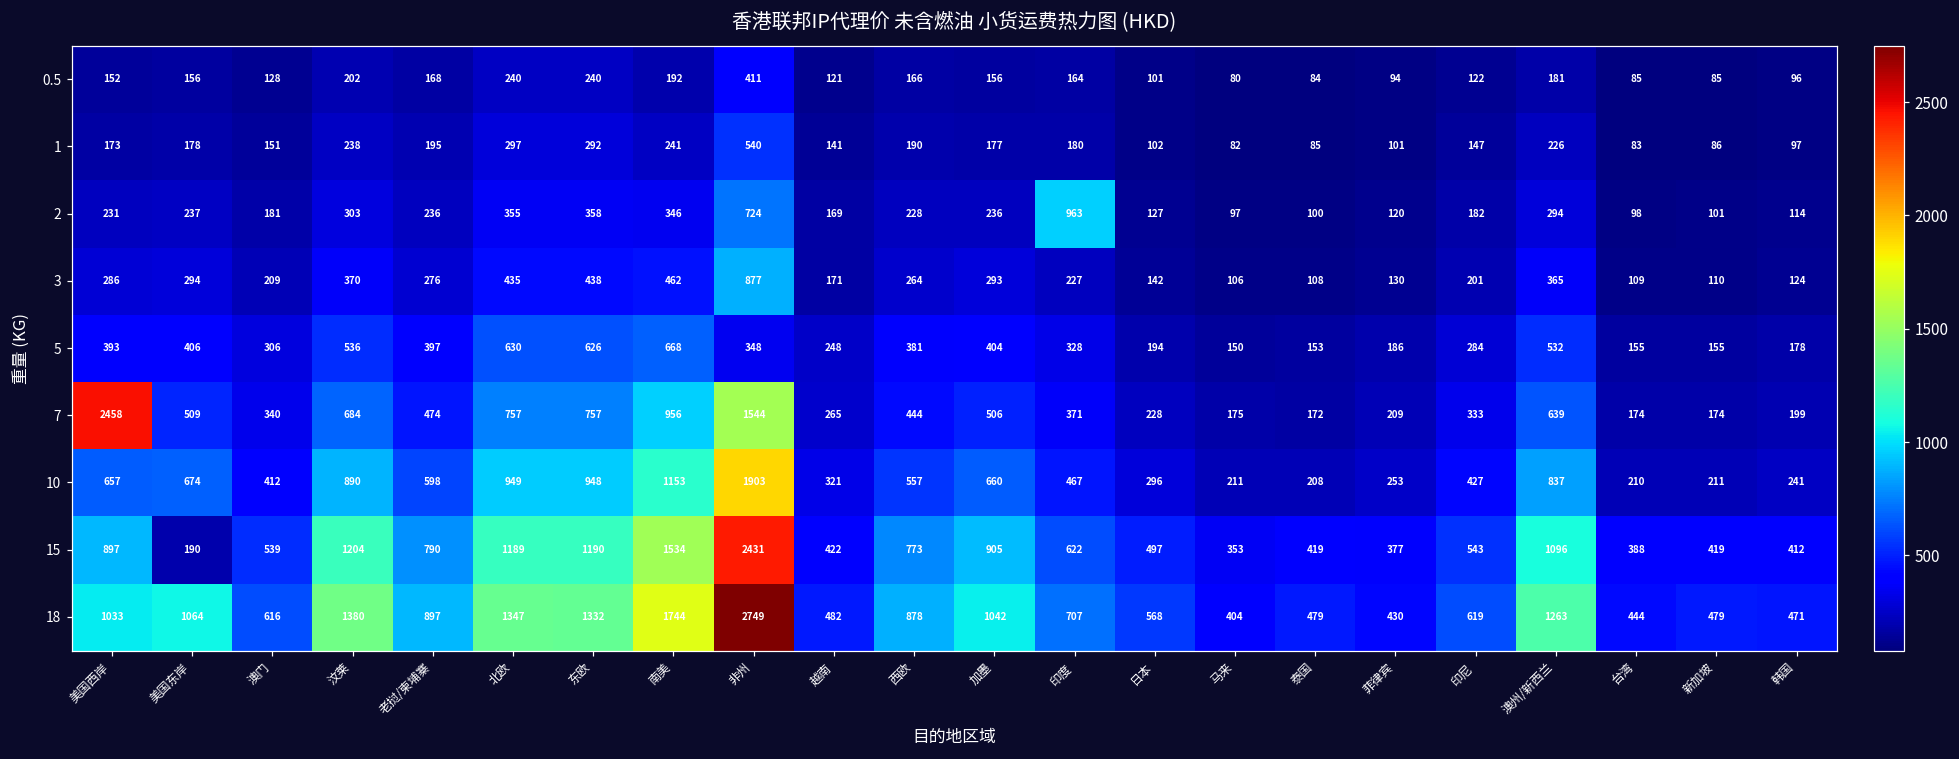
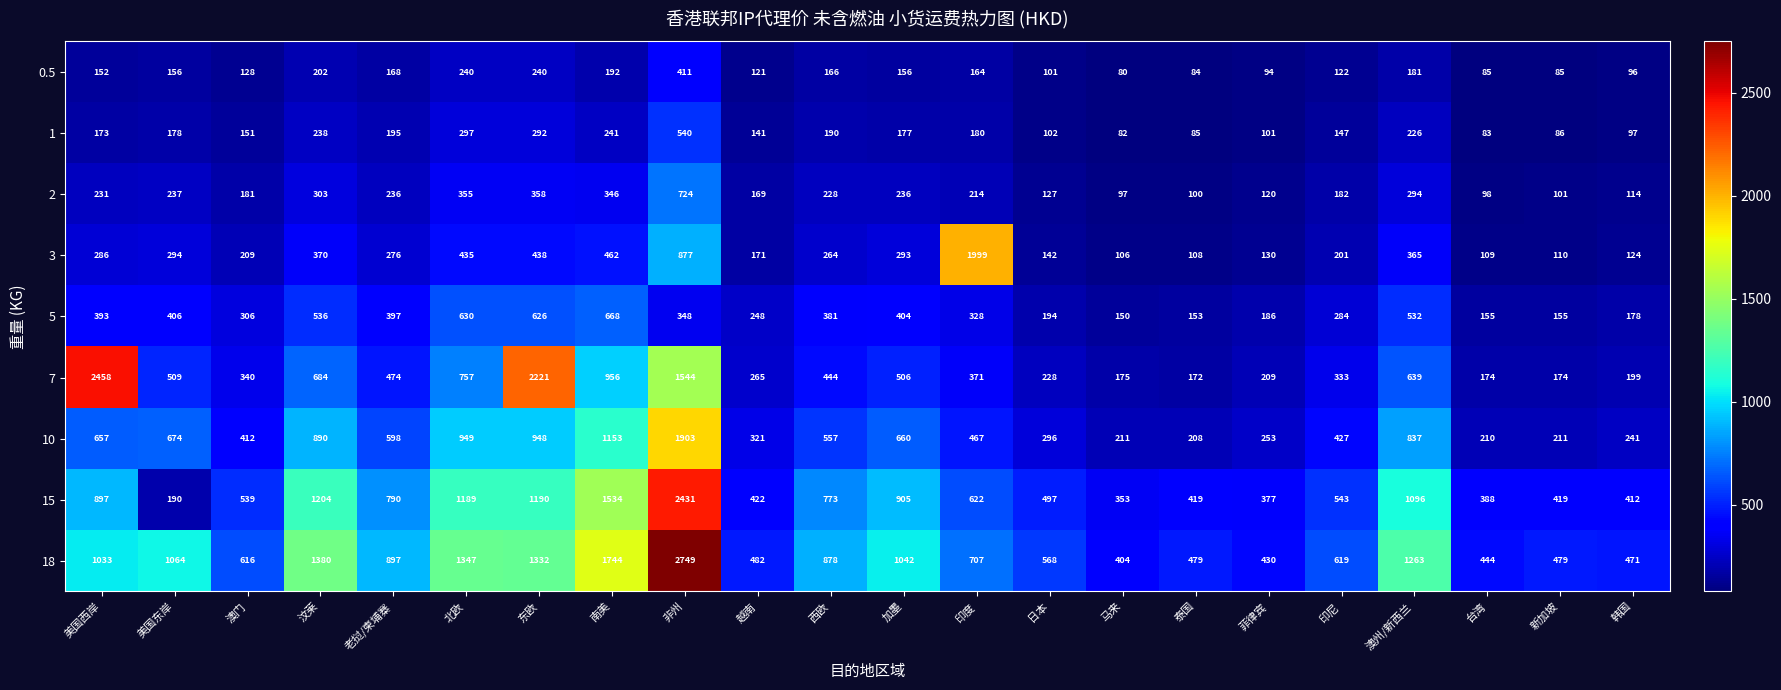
2, 印度: 963 -> 214
3, 印度: 227 -> 1999
7, 东欧: 757 -> 2221
